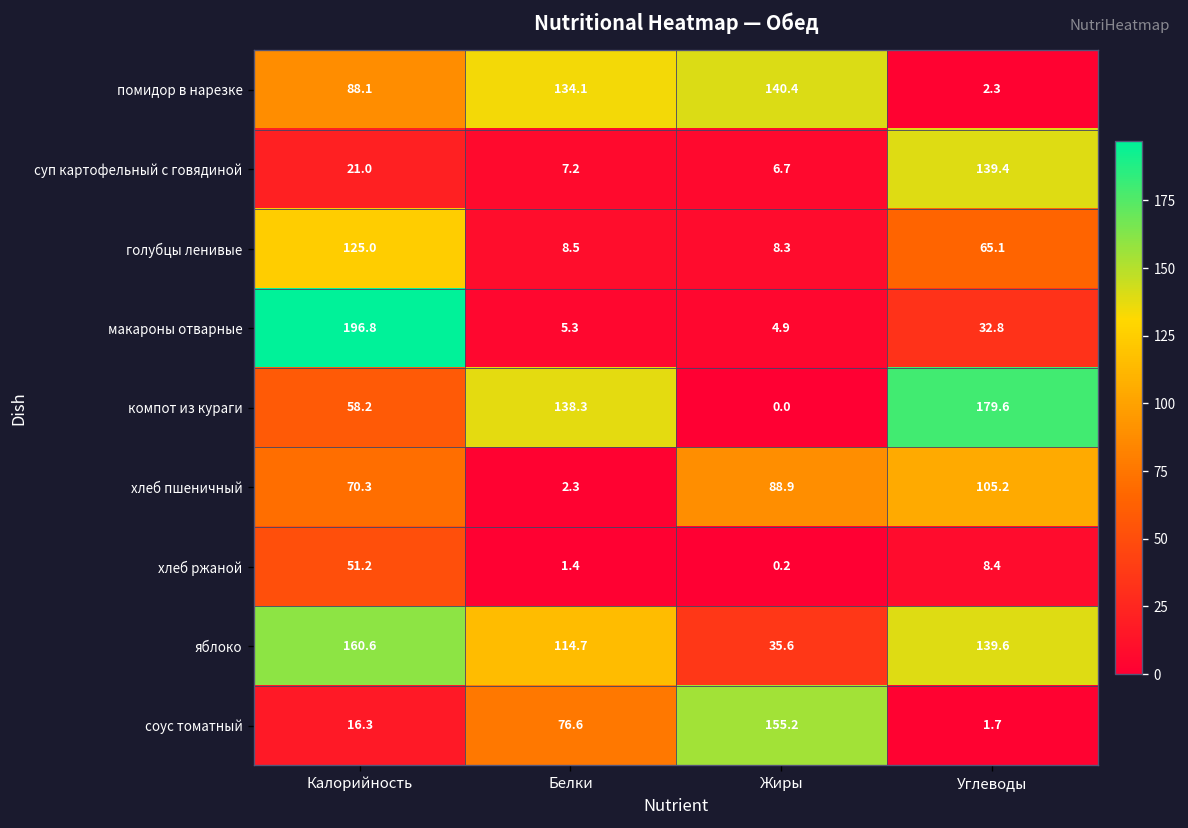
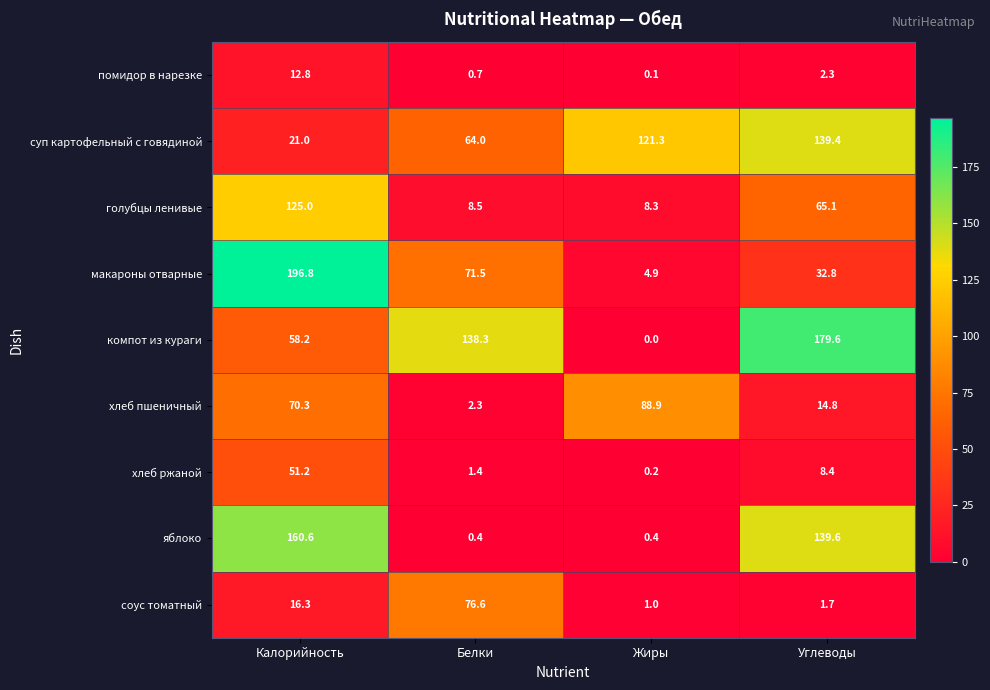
помидор в нарезке, Калорийность: 88.1 -> 12.8
помидор в нарезке, Белки: 134.1 -> 0.7
помидор в нарезке, Жиры: 140.4 -> 0.1
суп картофельный с говядиной, Белки: 7.2 -> 64.0
суп картофельный с говядиной, Жиры: 6.7 -> 121.3
макароны отварные, Белки: 5.3 -> 71.5
хлеб пшеничный, Углеводы: 105.2 -> 14.8
яблоко, Белки: 114.7 -> 0.4
яблоко, Жиры: 35.6 -> 0.4
соус томатный, Жиры: 155.2 -> 1.0
